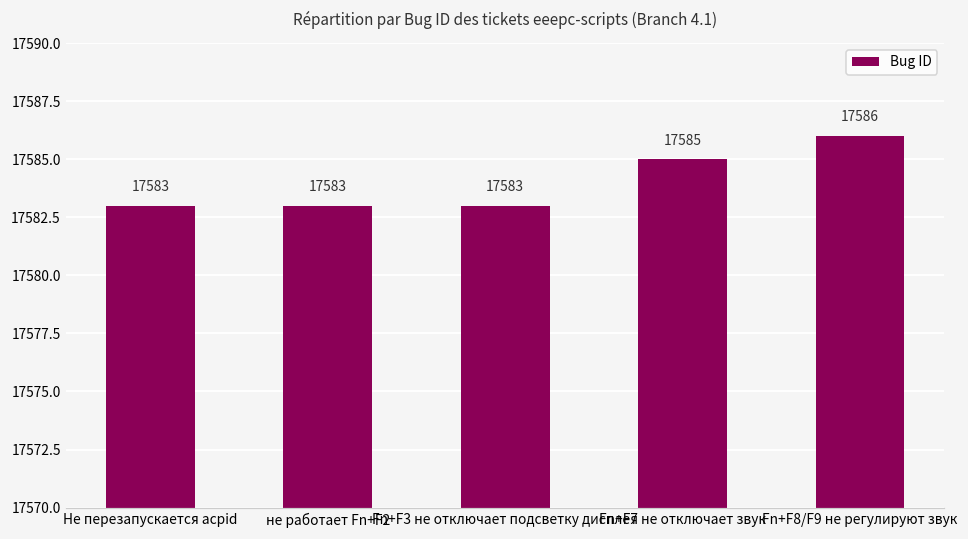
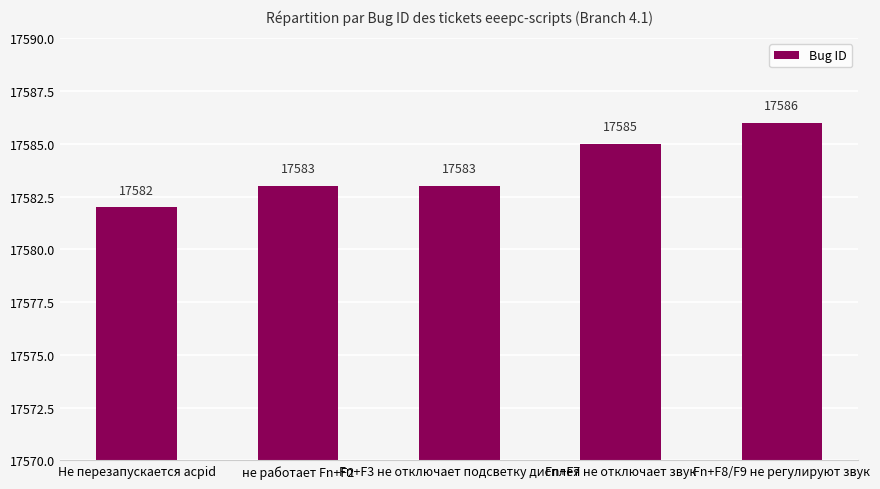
Не перезапускается acpid: 17583 -> 17582
